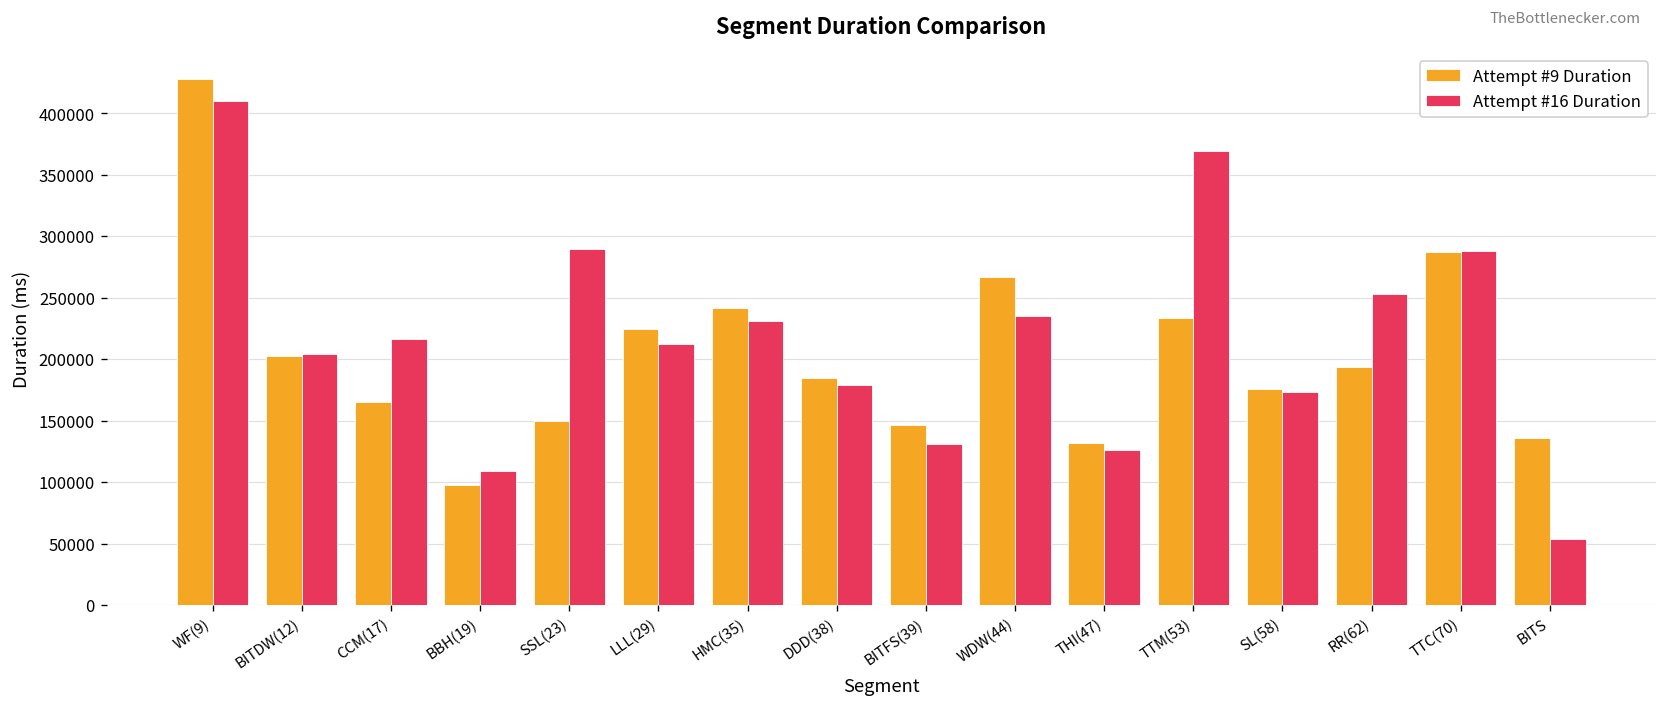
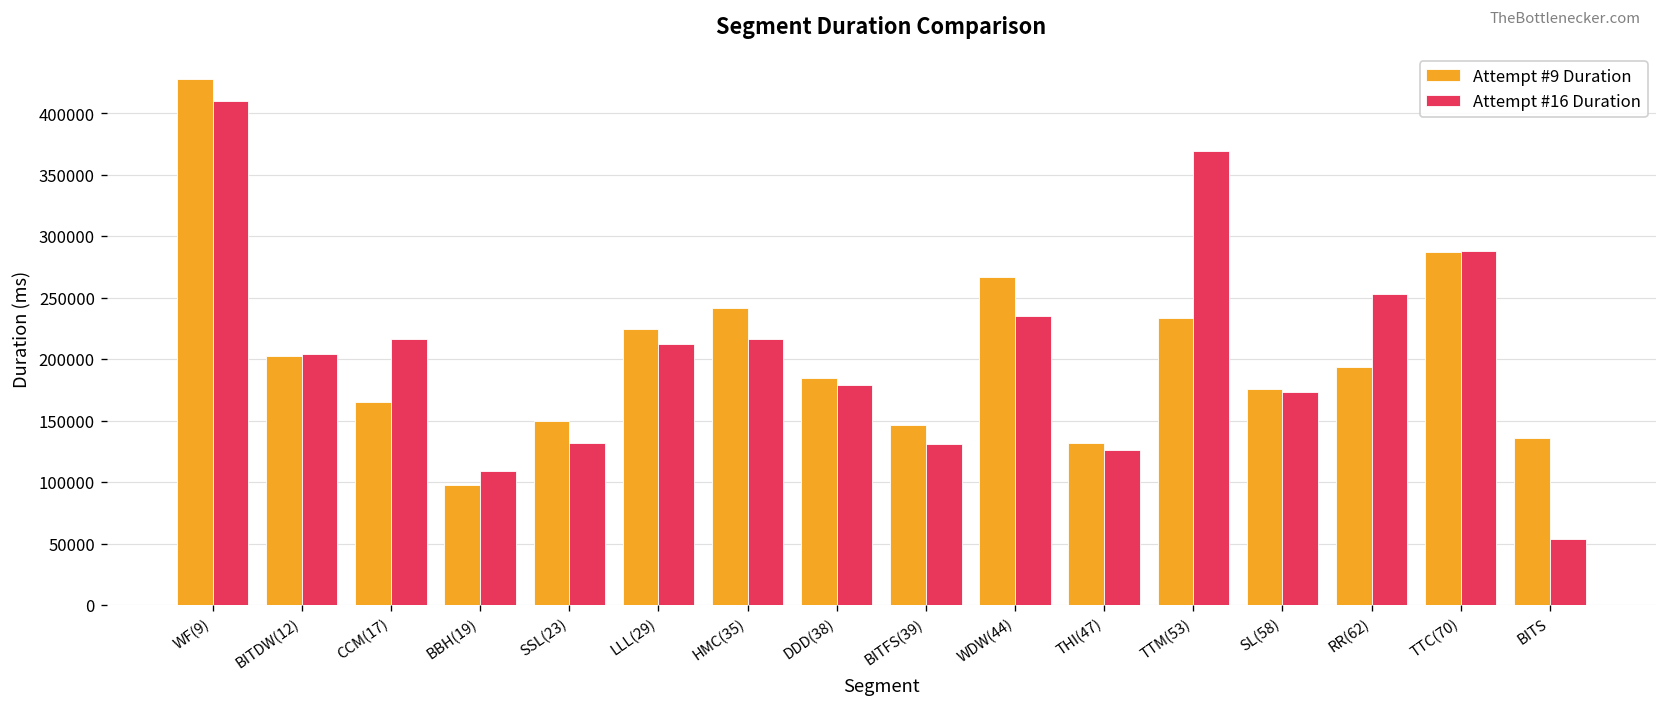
Attempt #16 Duration, SSL(23): 290000 -> 132000
Attempt #16 Duration, HMC(35): 231000 -> 216000
